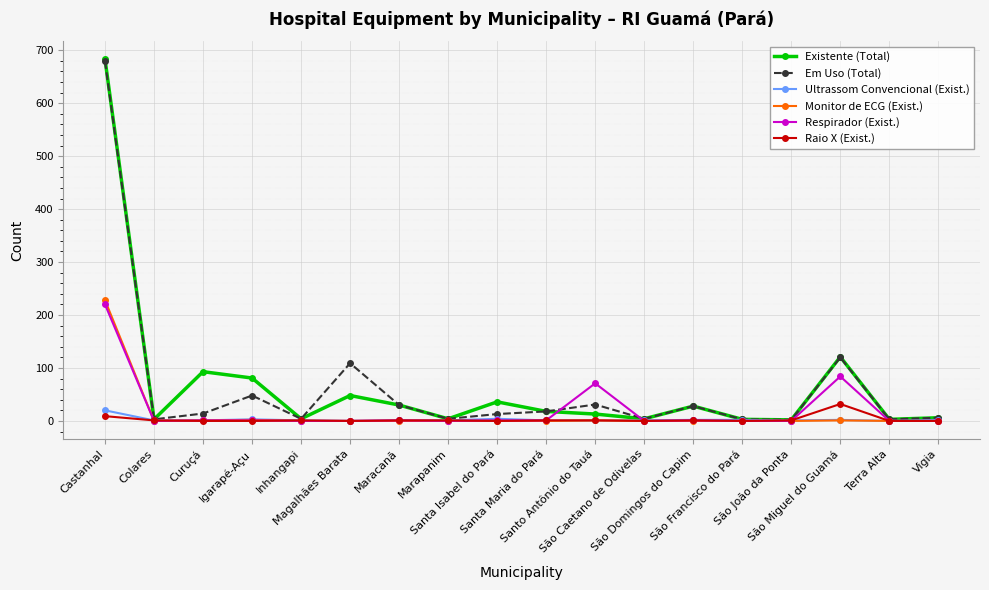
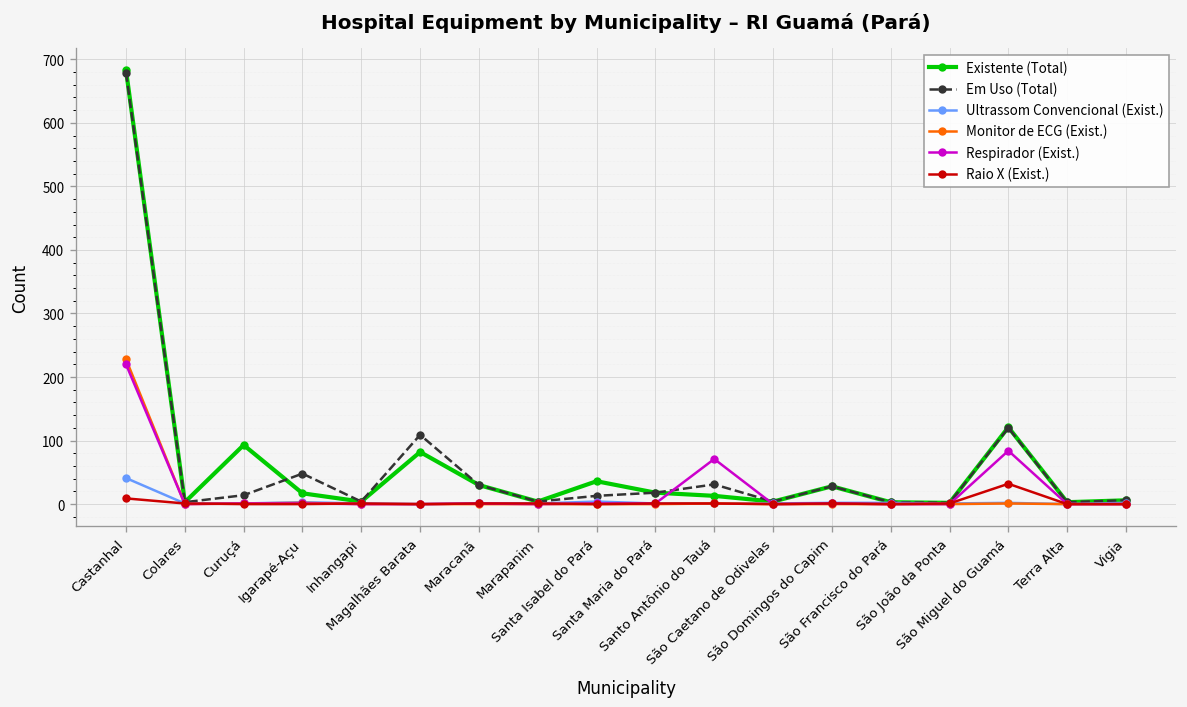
Ultrassom Convencional (Exist.), Castanhal: 20 -> 40
Existente (Total), Igarapé-Açu: 80 -> 20
Existente (Total), Magalhães Barata: 50 -> 80
